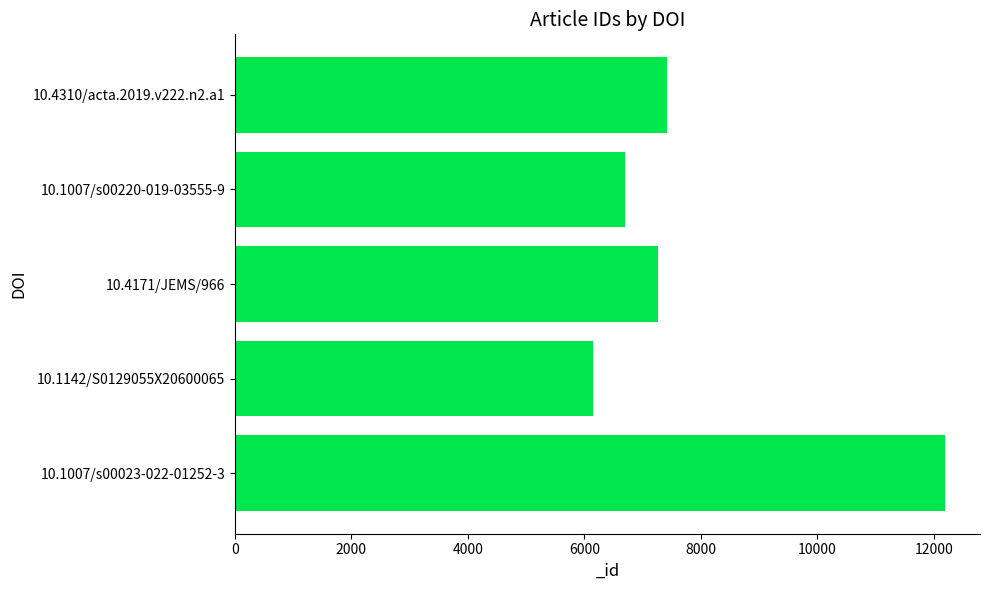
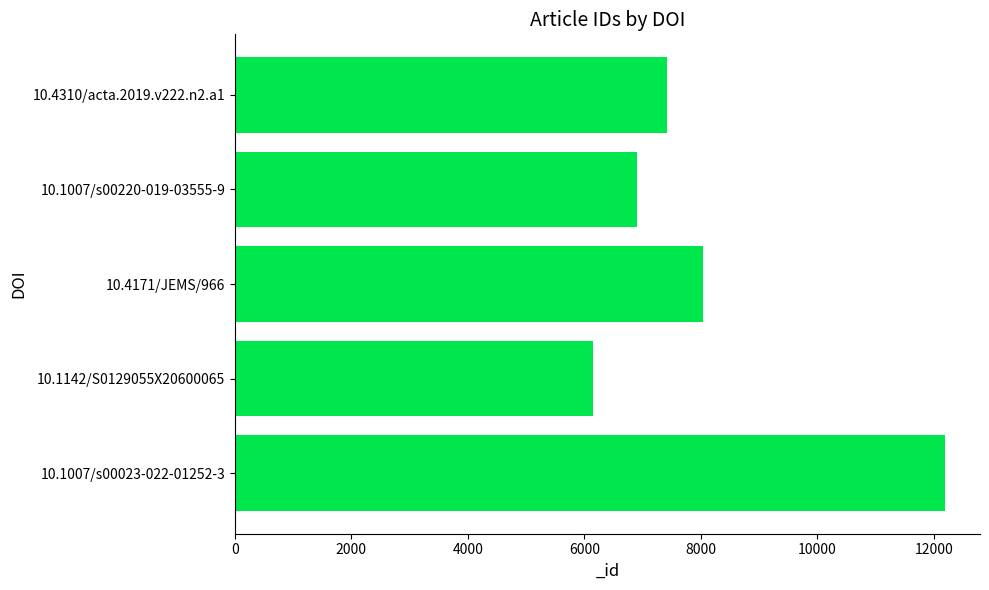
10.1007/s00220-019-03555-9: 6700 -> 6900
10.4171/JEMS/966: 7300 -> 8000
